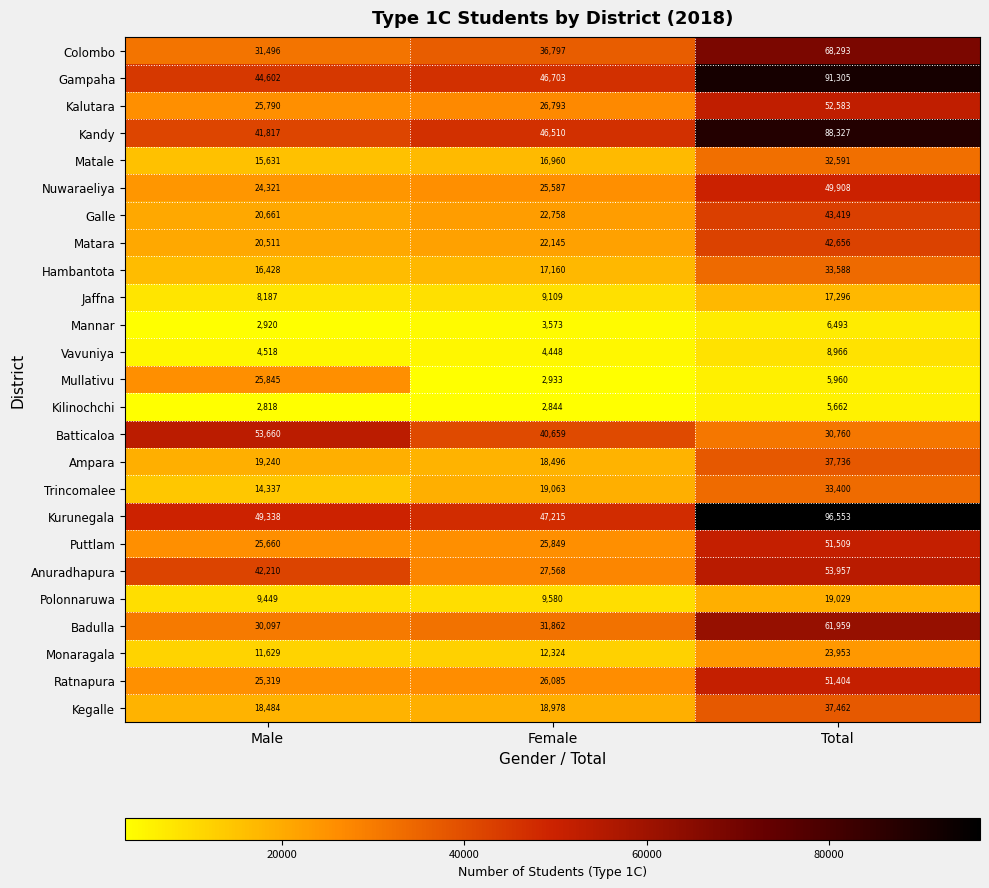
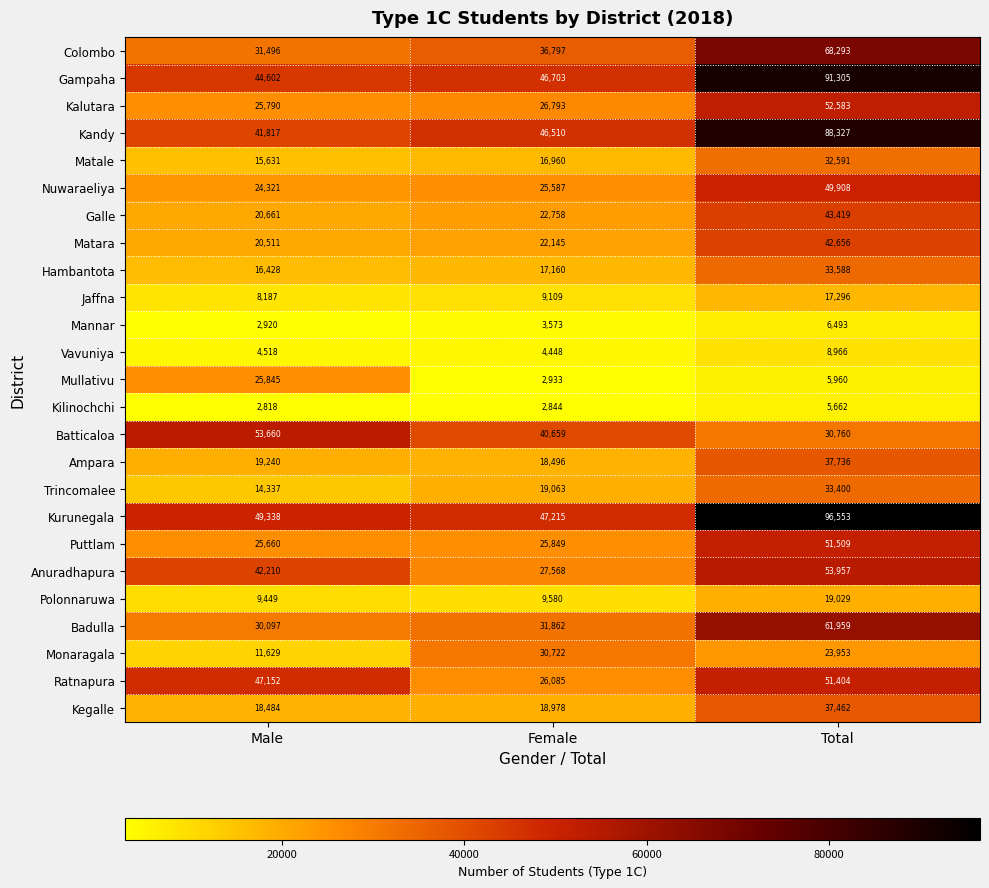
Monaragala, Female: 12,324 -> 30,722
Ratnapura, Male: 25,319 -> 47,152
